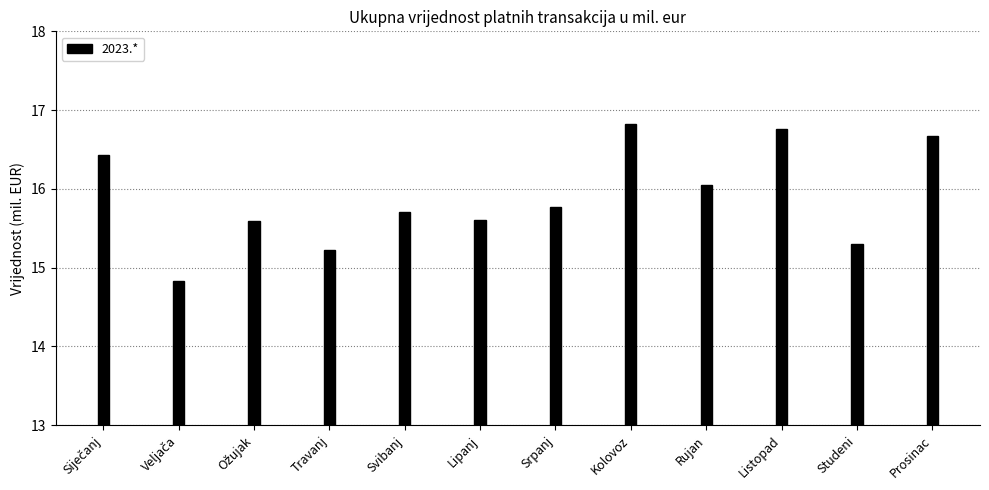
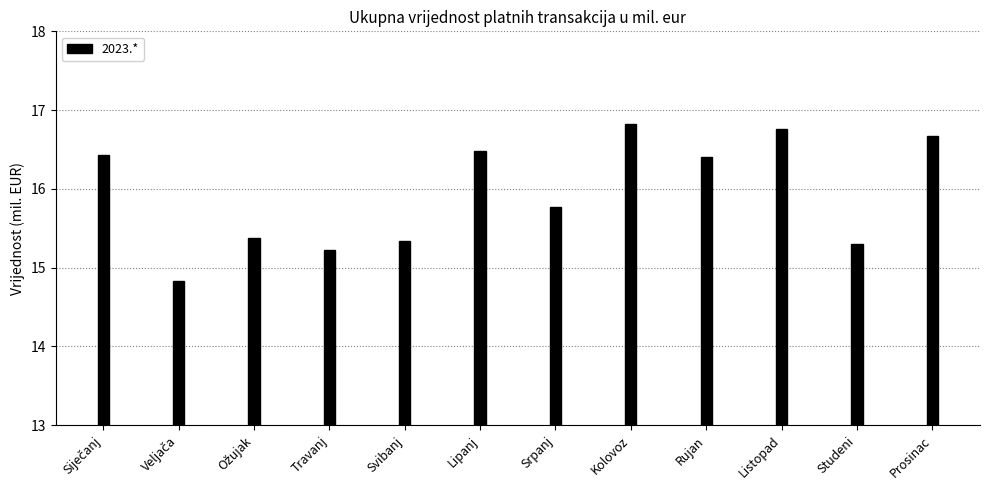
Ožujak: 15.6 -> 15.4
Svibanj: 15.7 -> 15.3
Lipanj: 15.6 -> 16.5
Rujan: 16.0 -> 16.4
